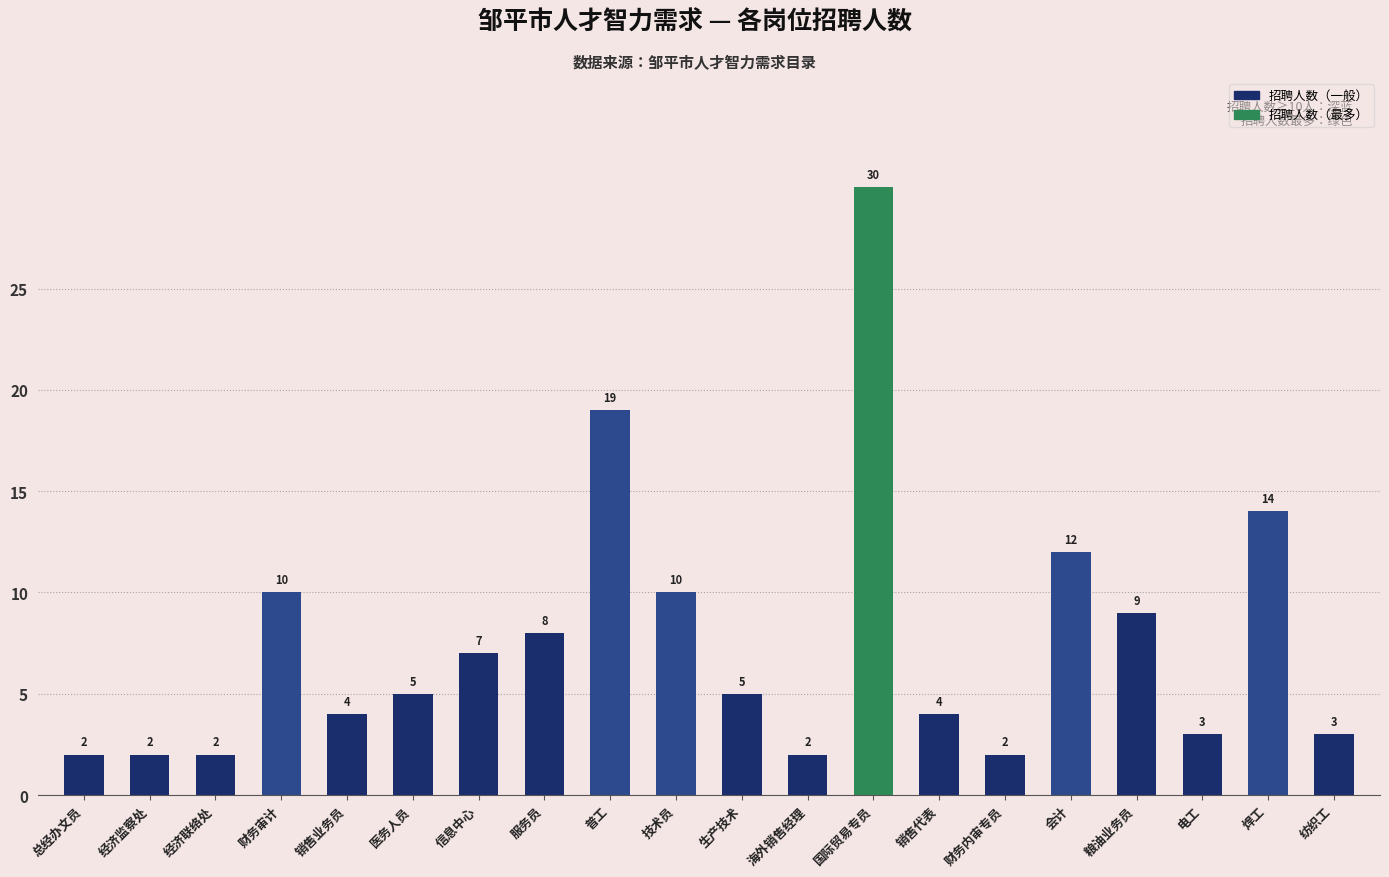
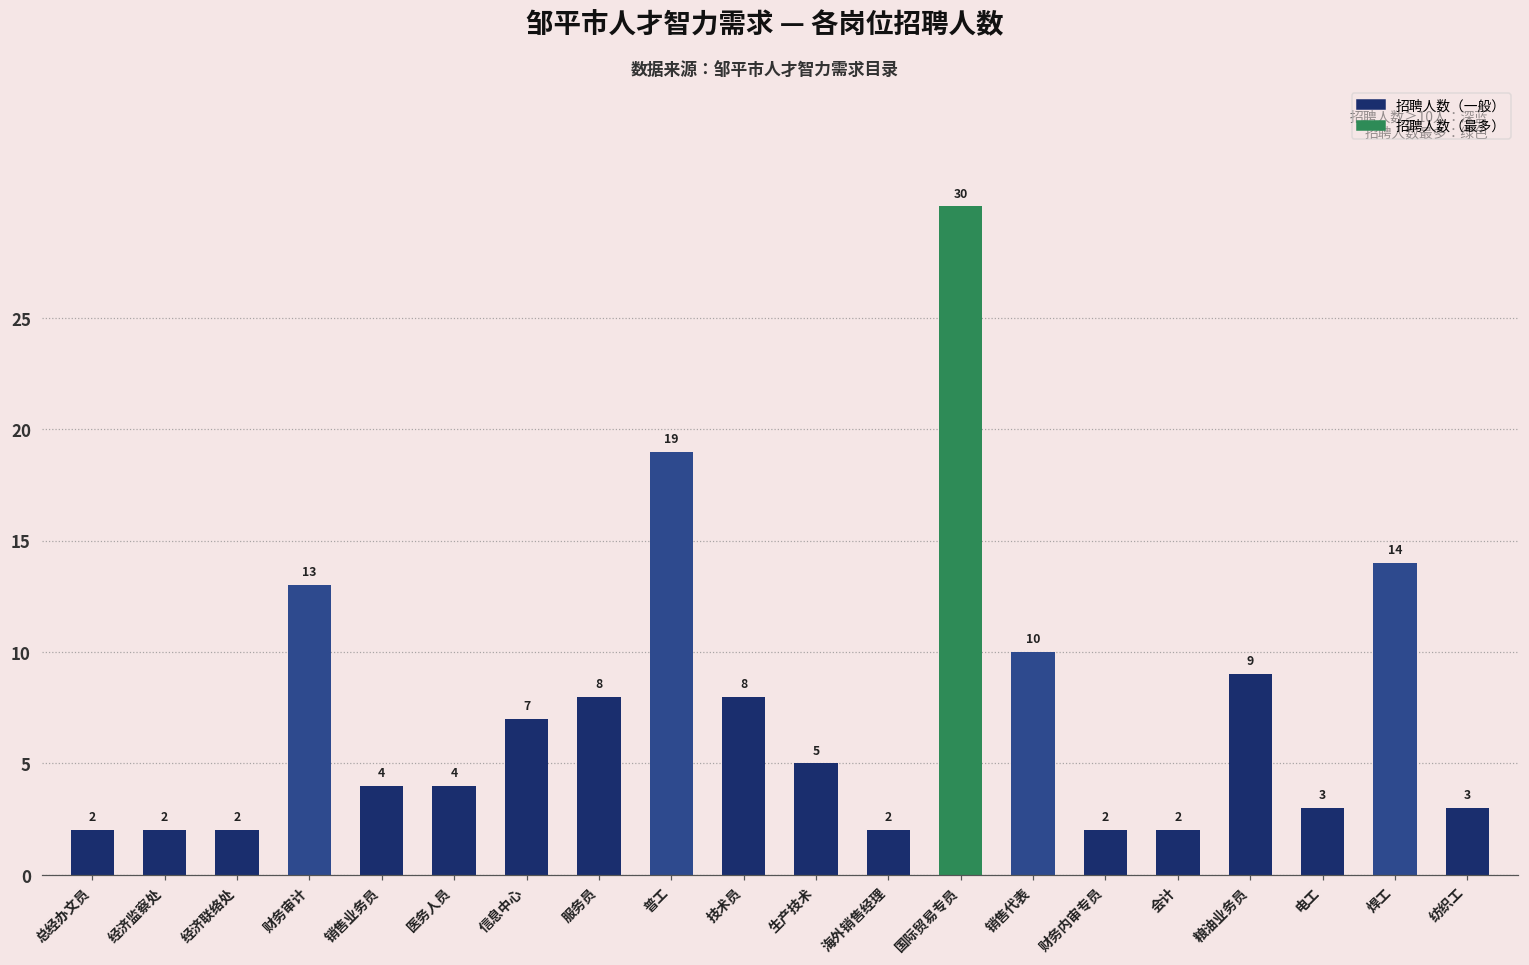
财务审计: 10 -> 13
医务人员: 5 -> 4
技术员: 10 -> 8
销售代表: 4 -> 10
会计: 12 -> 2
